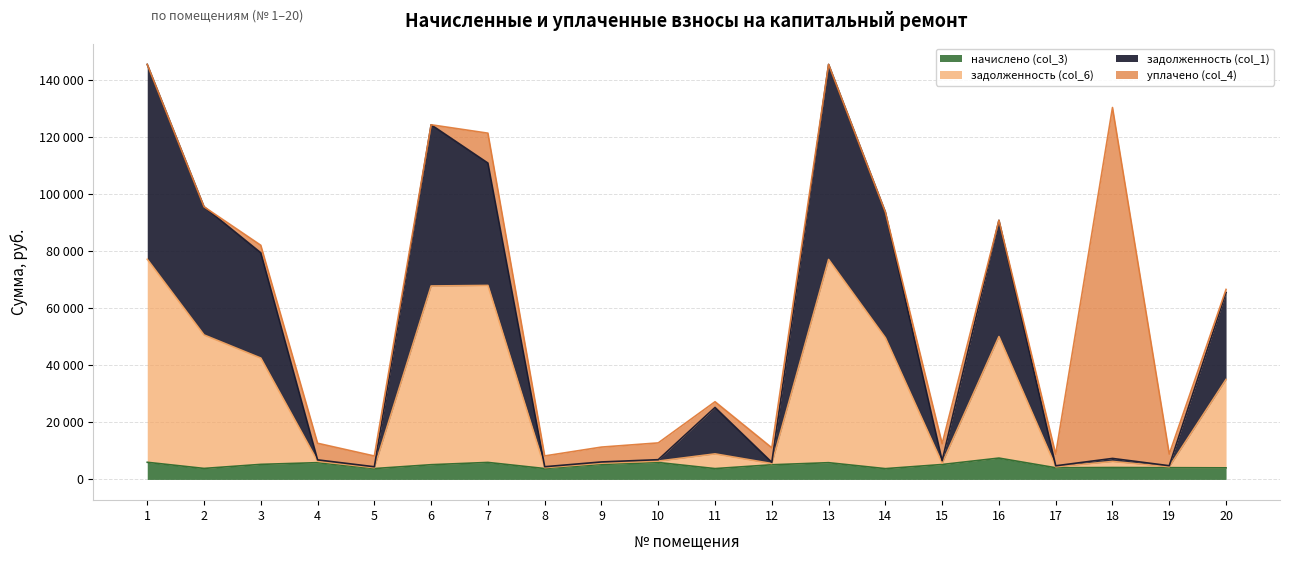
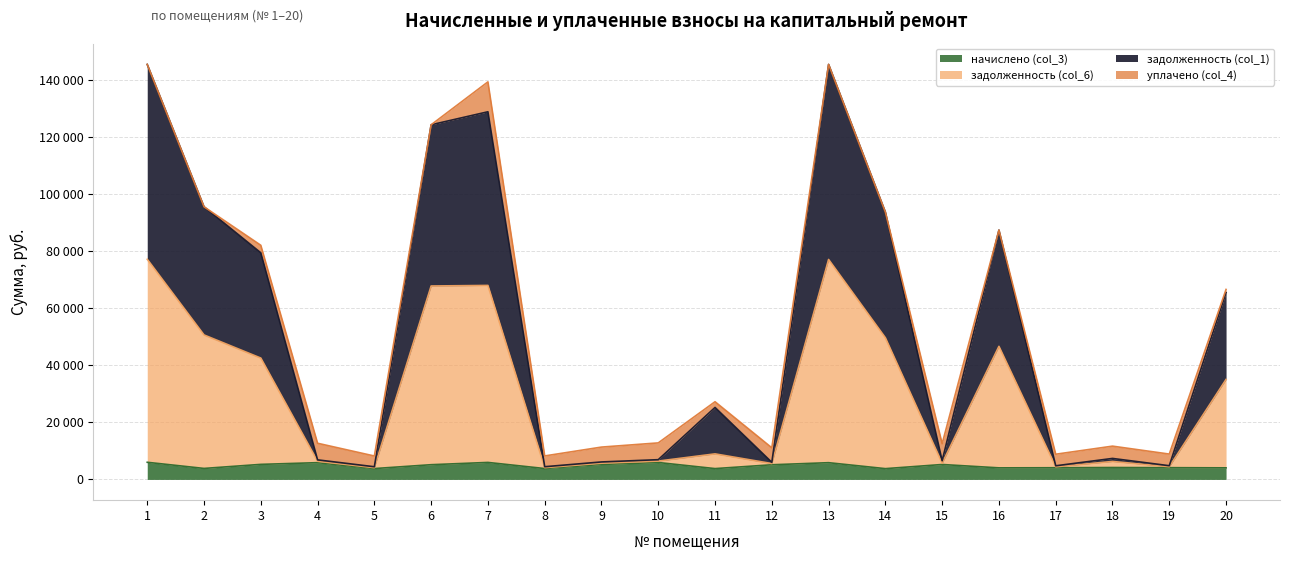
задолженность (col_1), 7: 43000 -> 61000
начислено (col_3), 16: 7000 -> 4000
уплачено (col_4), 18: 123000 -> 4000
